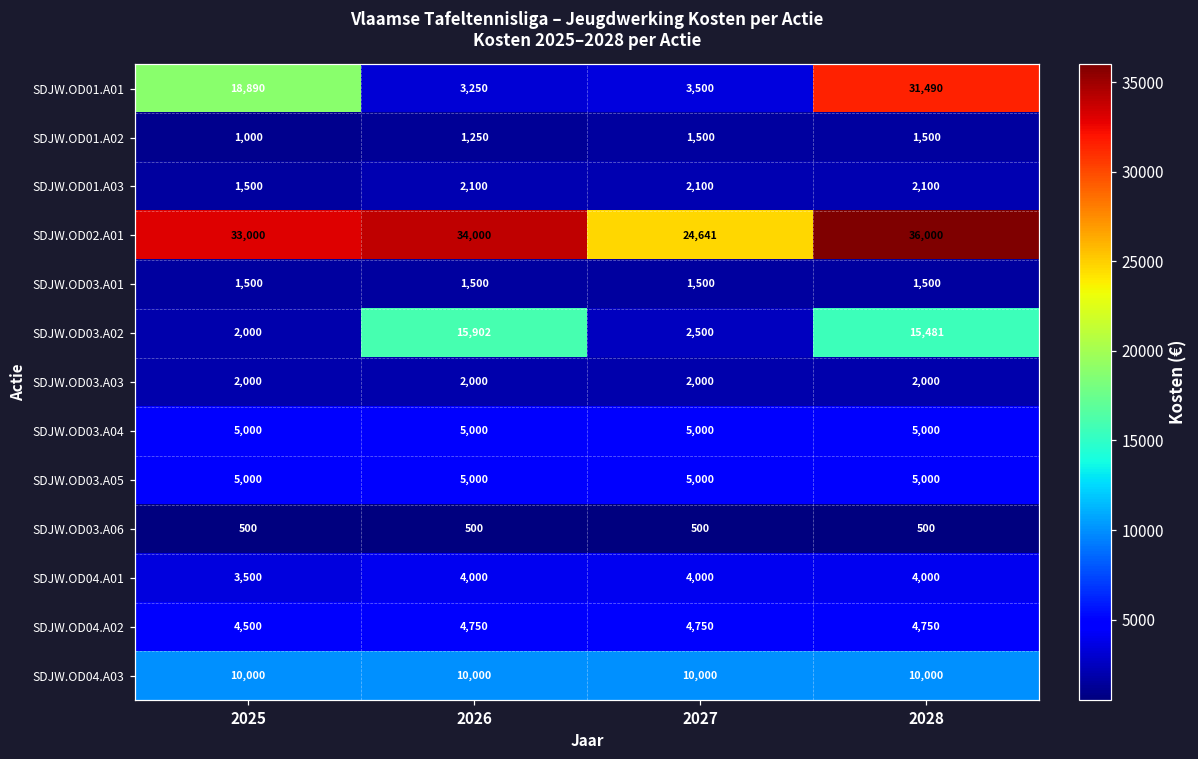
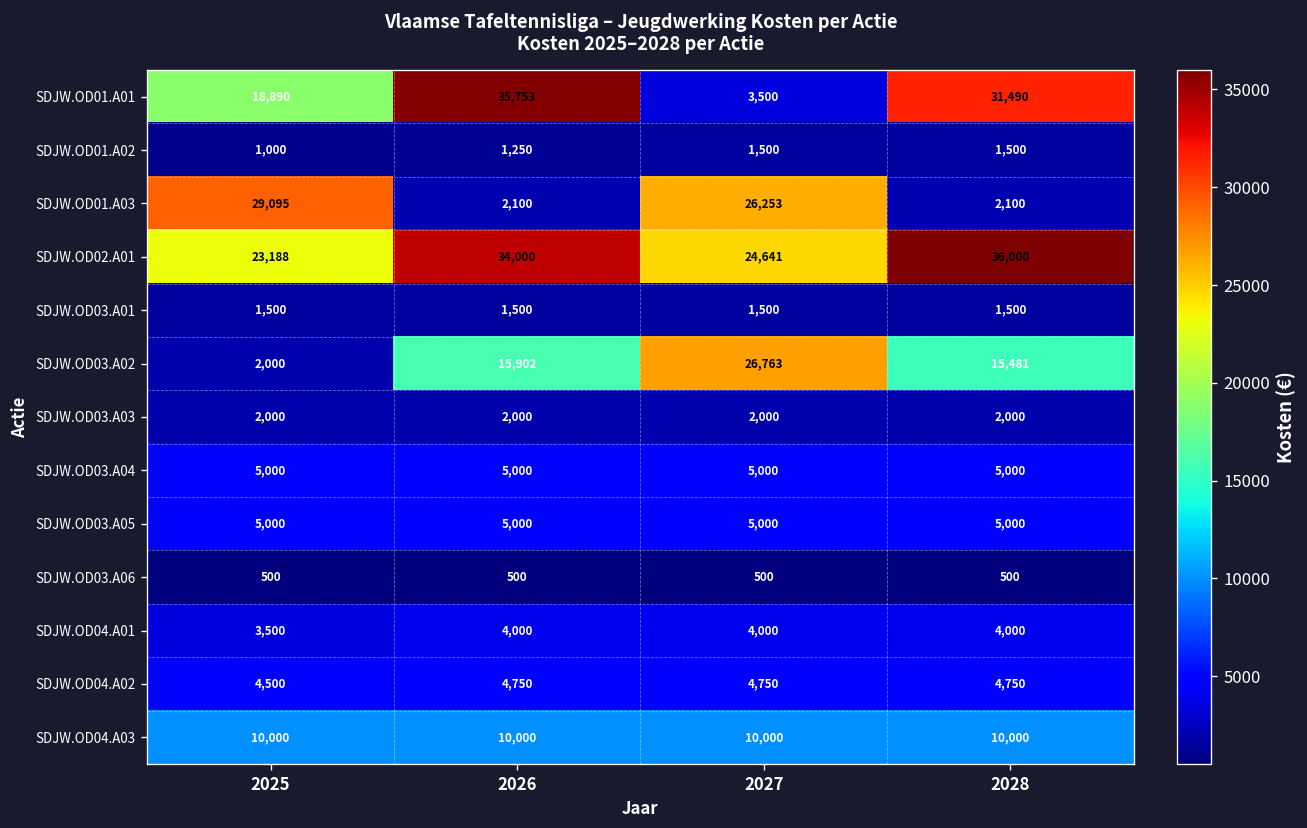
SDJW.OD01.A01, 2026: 3,250 -> 35,753
SDJW.OD01.A03, 2025: 1,500 -> 29,095
SDJW.OD01.A03, 2027: 2,100 -> 26,253
SDJW.OD02.A01, 2025: 33,000 -> 23,188
SDJW.OD03.A02, 2027: 2,500 -> 26,763
